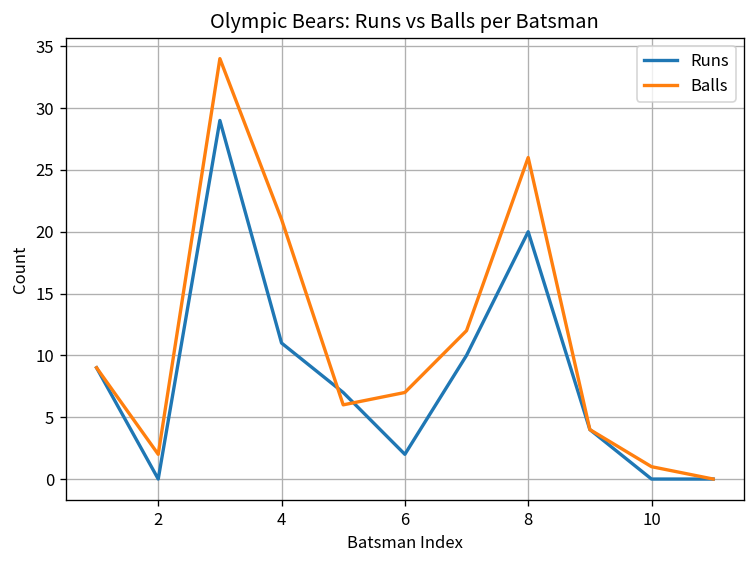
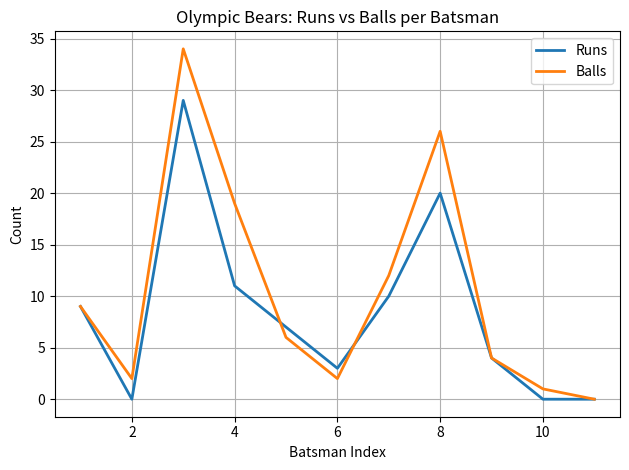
Balls, 4: 21 -> 19
Runs, 6: 2 -> 3
Balls, 6: 7 -> 2
